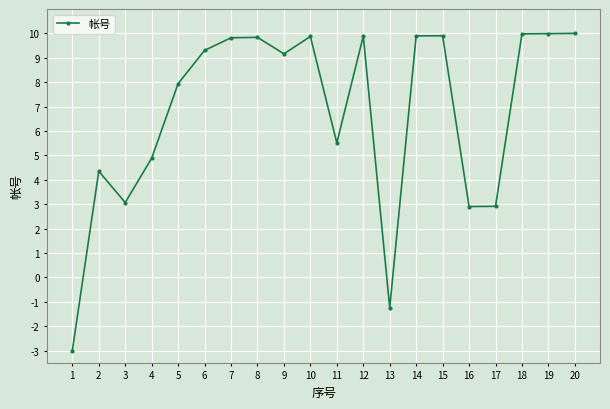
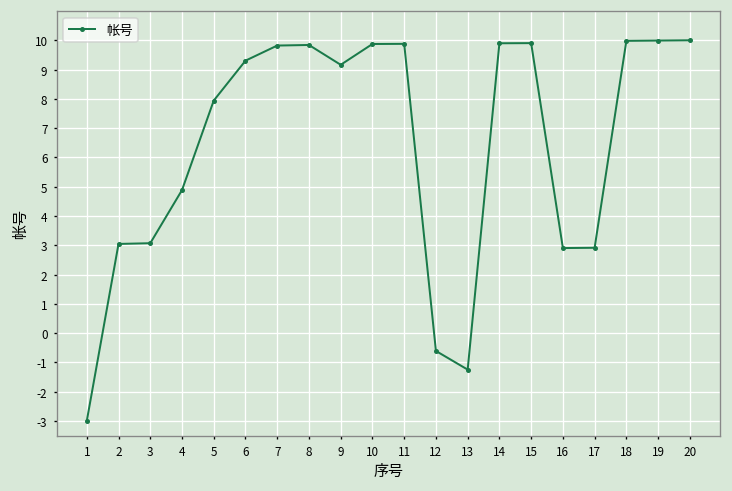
2: 4.3 -> 3.0
11: 5.5 -> 9.9
12: 9.9 -> -0.6
